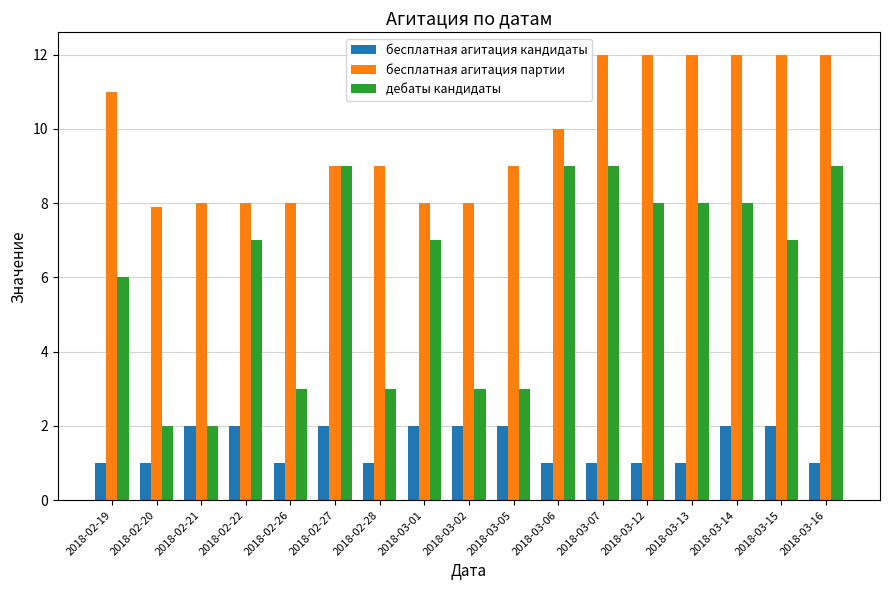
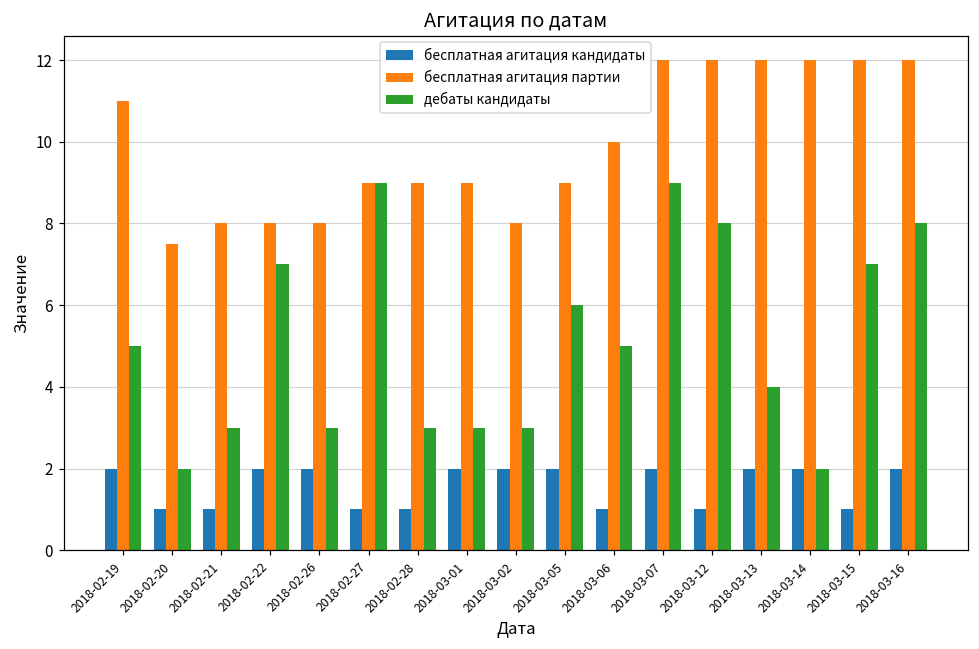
бесплатная агитация кандидаты, 2018-02-19: 1 -> 2
дебаты кандидаты, 2018-02-19: 6 -> 5
бесплатная агитация партии, 2018-02-20: 7.9 -> 7.5
бесплатная агитация кандидаты, 2018-02-21: 2 -> 1
дебаты кандидаты, 2018-02-21: 2 -> 3
бесплатная агитация кандидаты, 2018-02-26: 1 -> 2
бесплатная агитация кандидаты, 2018-02-27: 2 -> 1
бесплатная агитация партии, 2018-03-01: 8 -> 9
дебаты кандидаты, 2018-03-01: 7 -> 3
дебаты кандидаты, 2018-03-05: 3 -> 6
дебаты кандидаты, 2018-03-06: 9 -> 5
бесплатная агитация кандидаты, 2018-03-07: 1 -> 2
бесплатная агитация кандидаты, 2018-03-13: 1 -> 2
дебаты кандидаты, 2018-03-13: 8 -> 4
дебаты кандидаты, 2018-03-14: 8 -> 2
бесплатная агитация кандидаты, 2018-03-15: 2 -> 1
бесплатная агитация кандидаты, 2018-03-16: 1 -> 2
дебаты кандидаты, 2018-03-16: 9 -> 8
